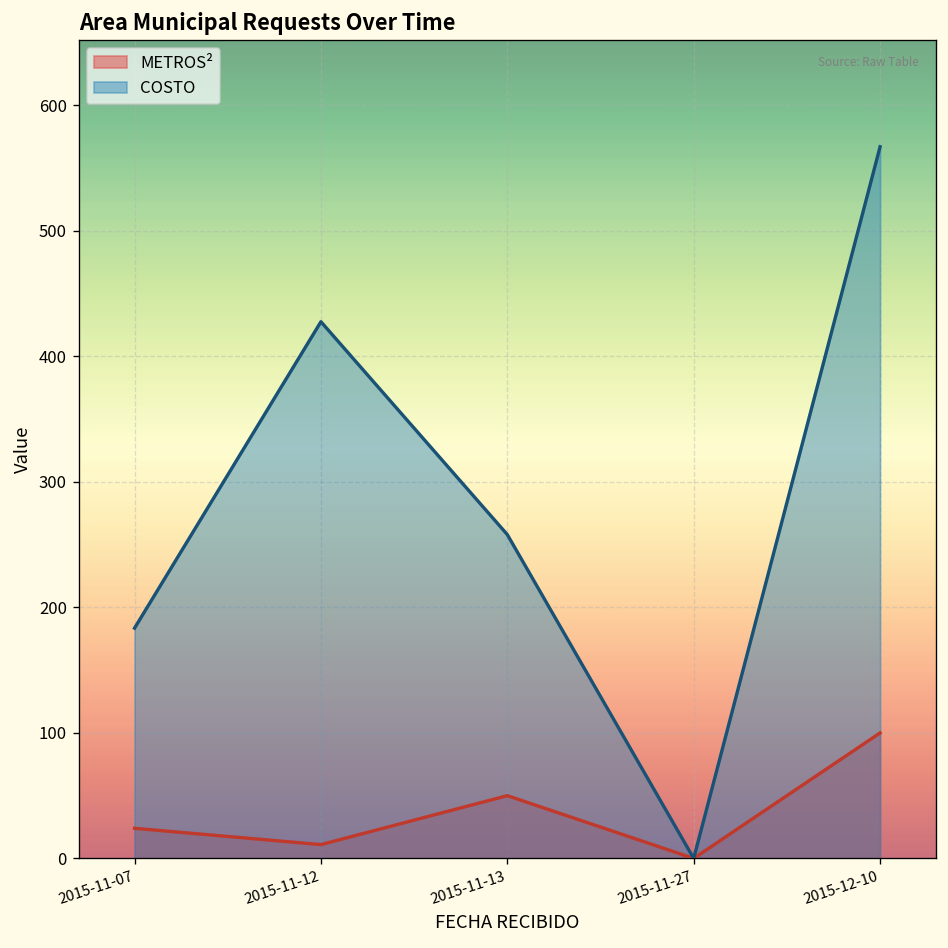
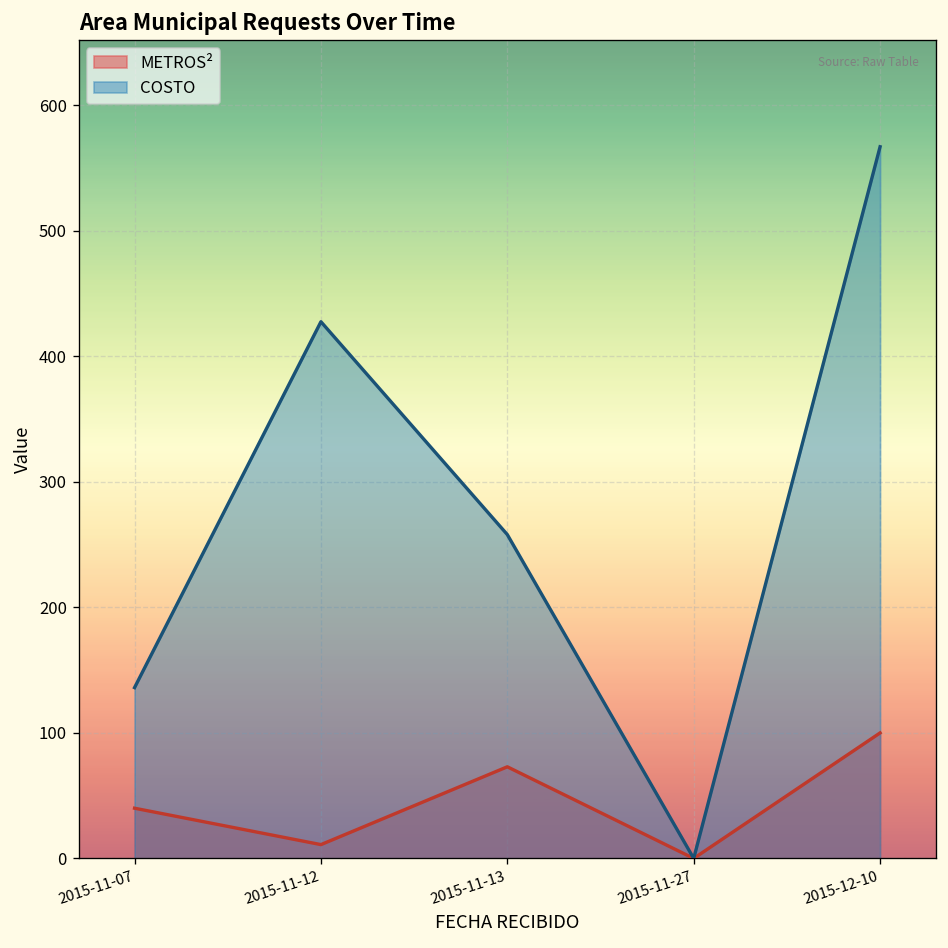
METROS², 2015-11-07: 24 -> 40
COSTO, 2015-11-07: 183 -> 136
METROS², 2015-11-13: 50 -> 73
